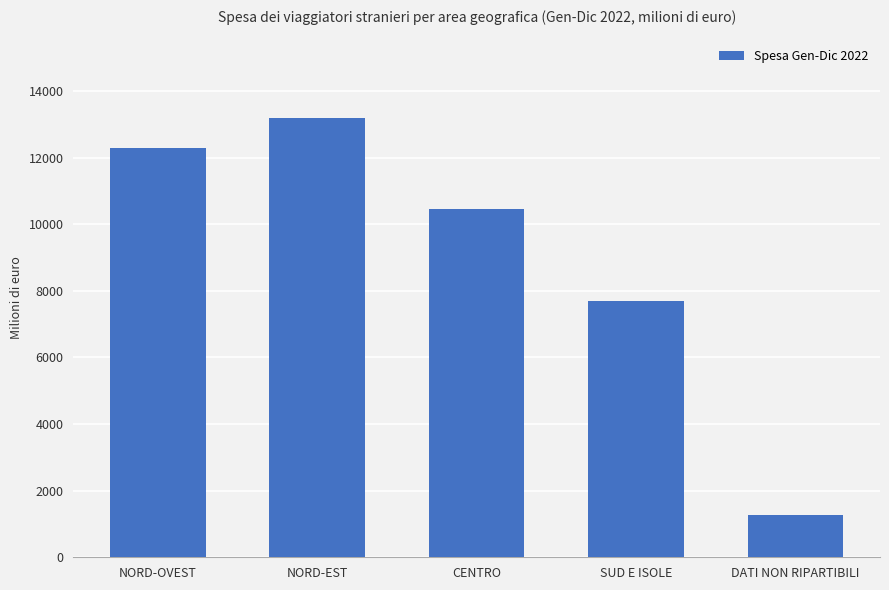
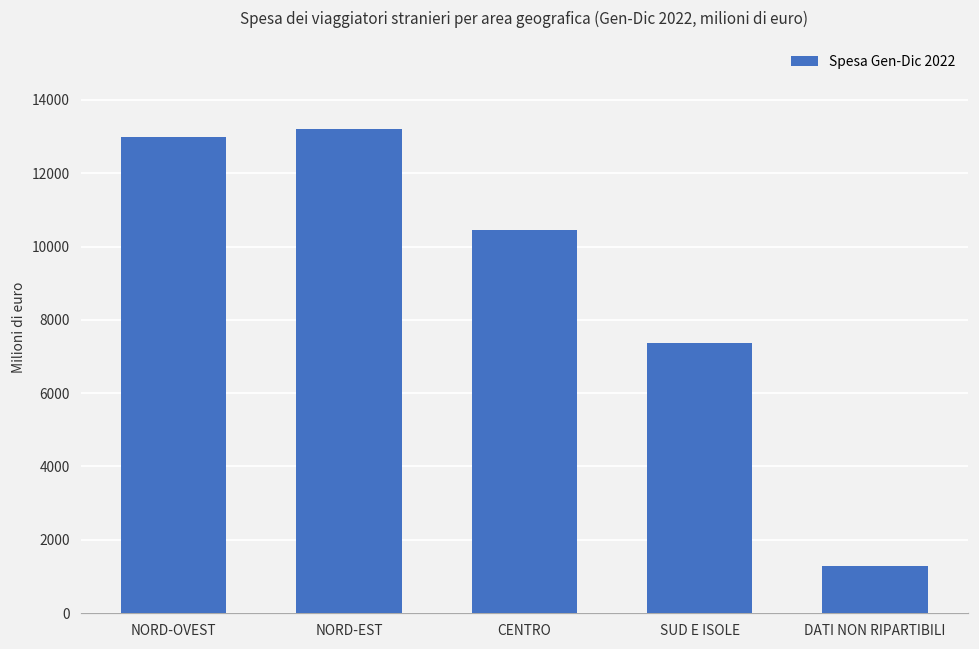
NORD-OVEST: 12300 -> 13000
SUD E ISOLE: 7700 -> 7400
